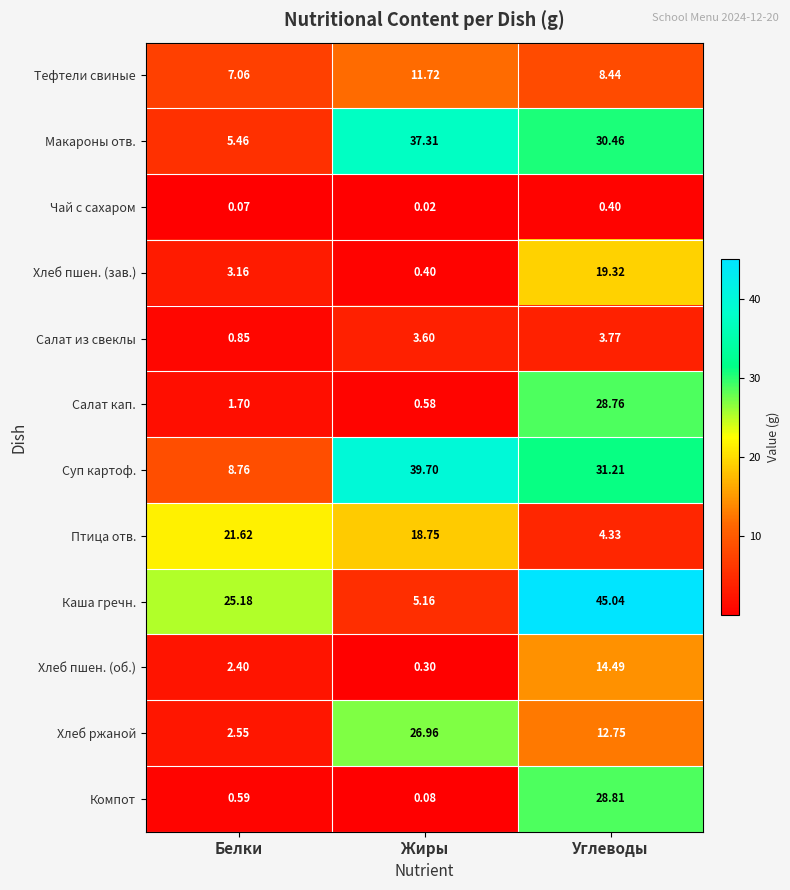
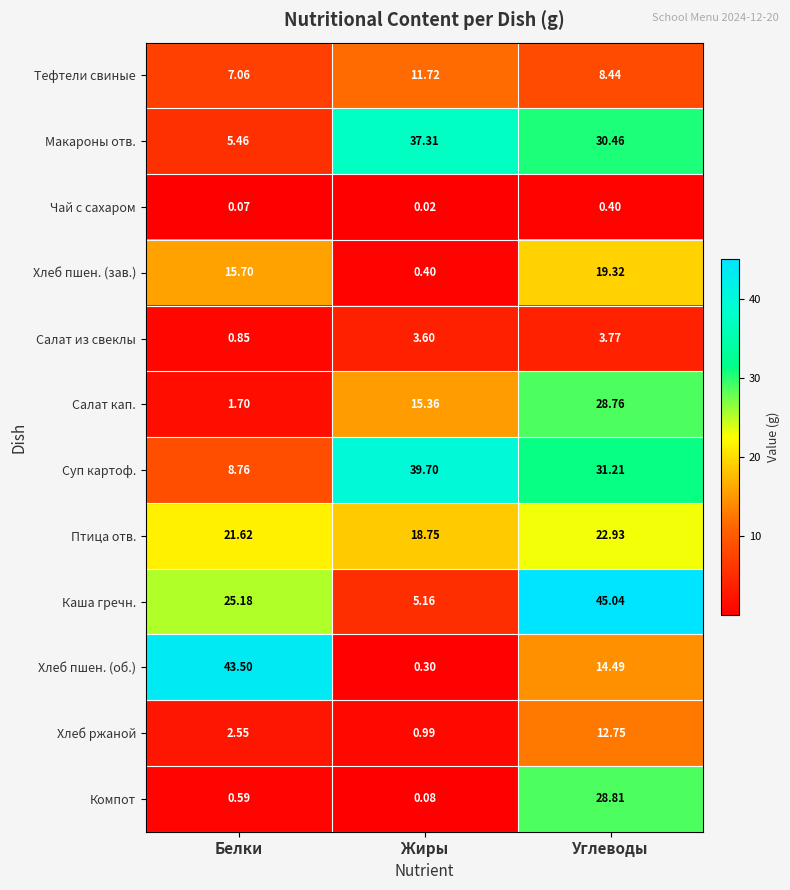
Хлеб пшен. (зав.), Белки: 3.16 -> 15.70
Салат кап., Жиры: 0.58 -> 15.36
Птица отв., Углеводы: 4.33 -> 22.93
Хлеб пшен. (об.), Белки: 2.40 -> 43.50
Хлеб ржаной, Жиры: 26.96 -> 0.99
